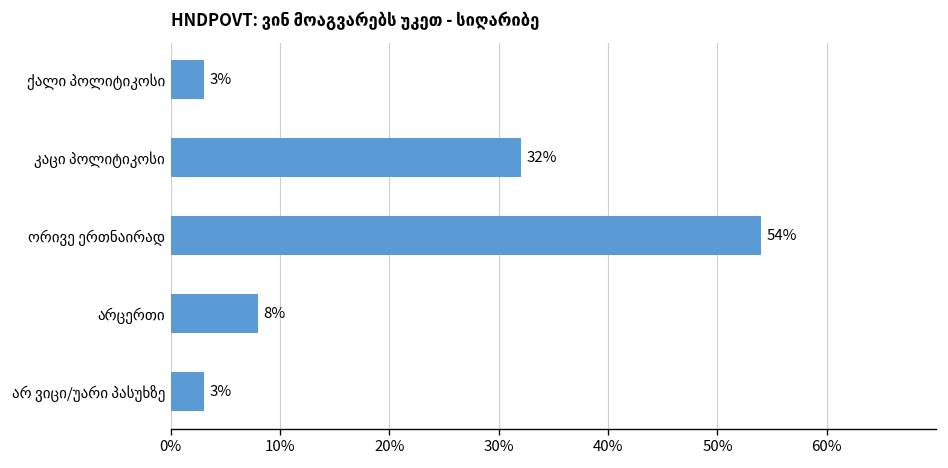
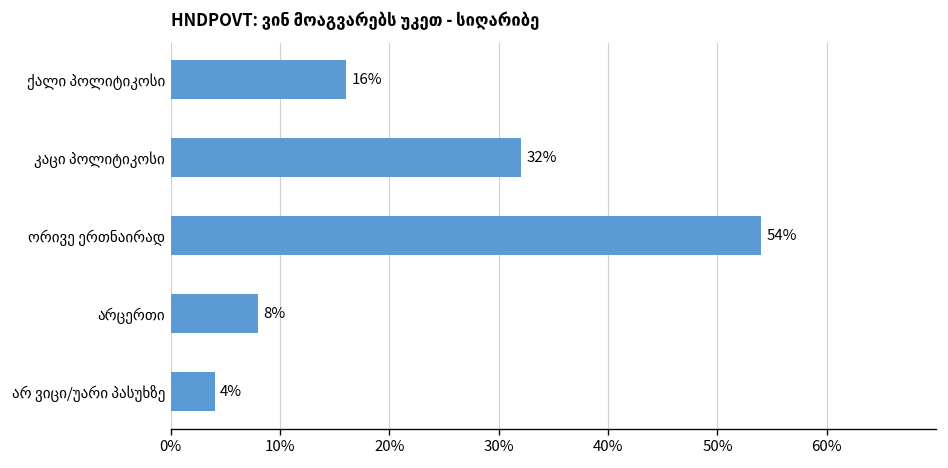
ქალი პოლიტიკოსი: 3% -> 16%
არ ვიცი/უარი პასუხზე: 3% -> 4%
